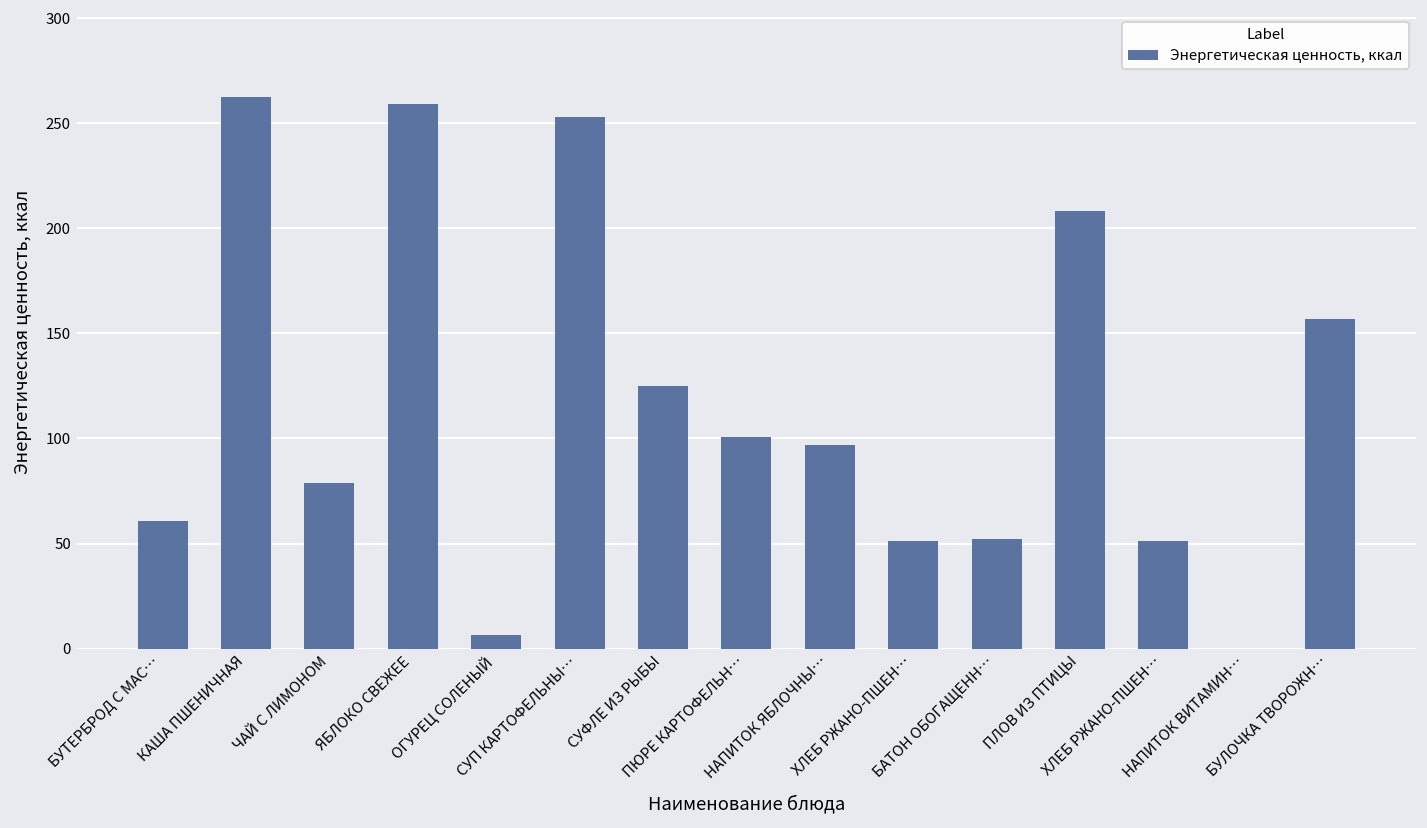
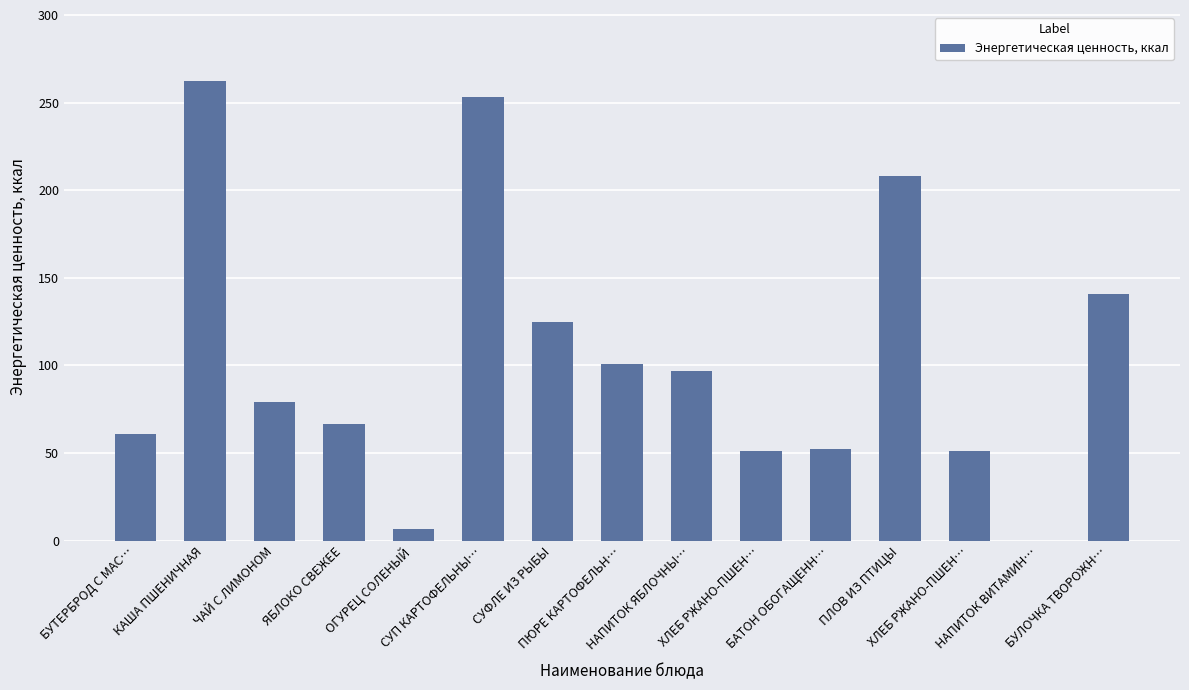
ЯБЛОКО СВЕЖЕЕ: 259 -> 66
БУЛОЧКА ТВОРОЖН…: 157 -> 141
